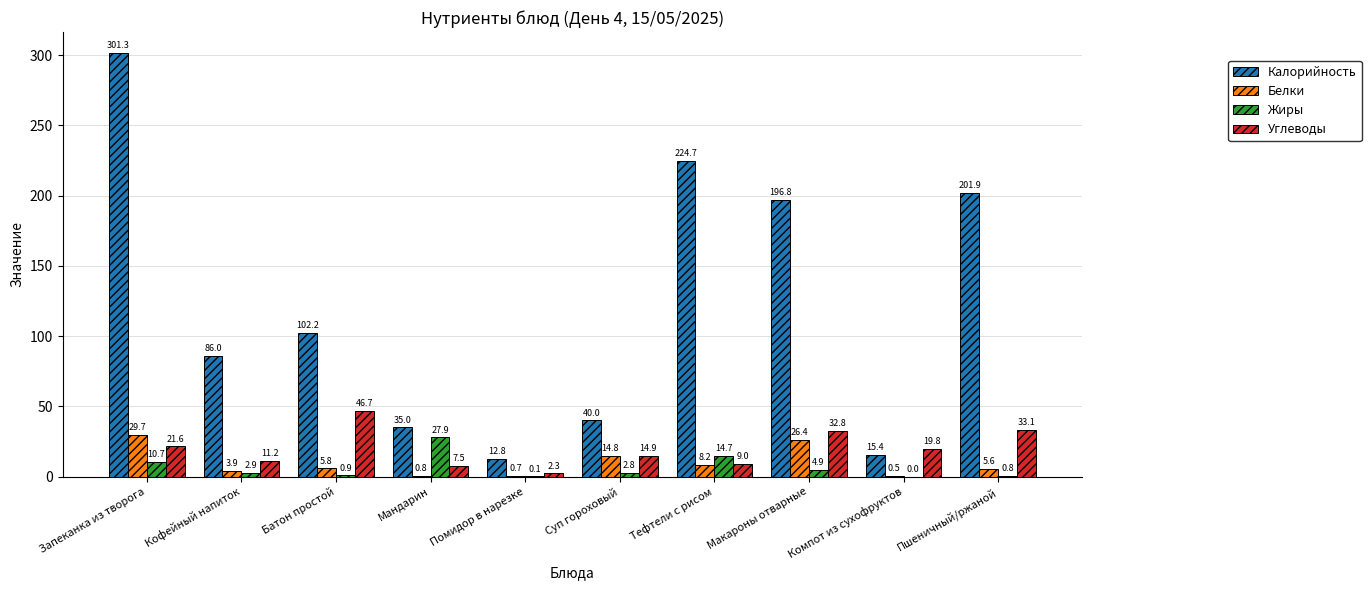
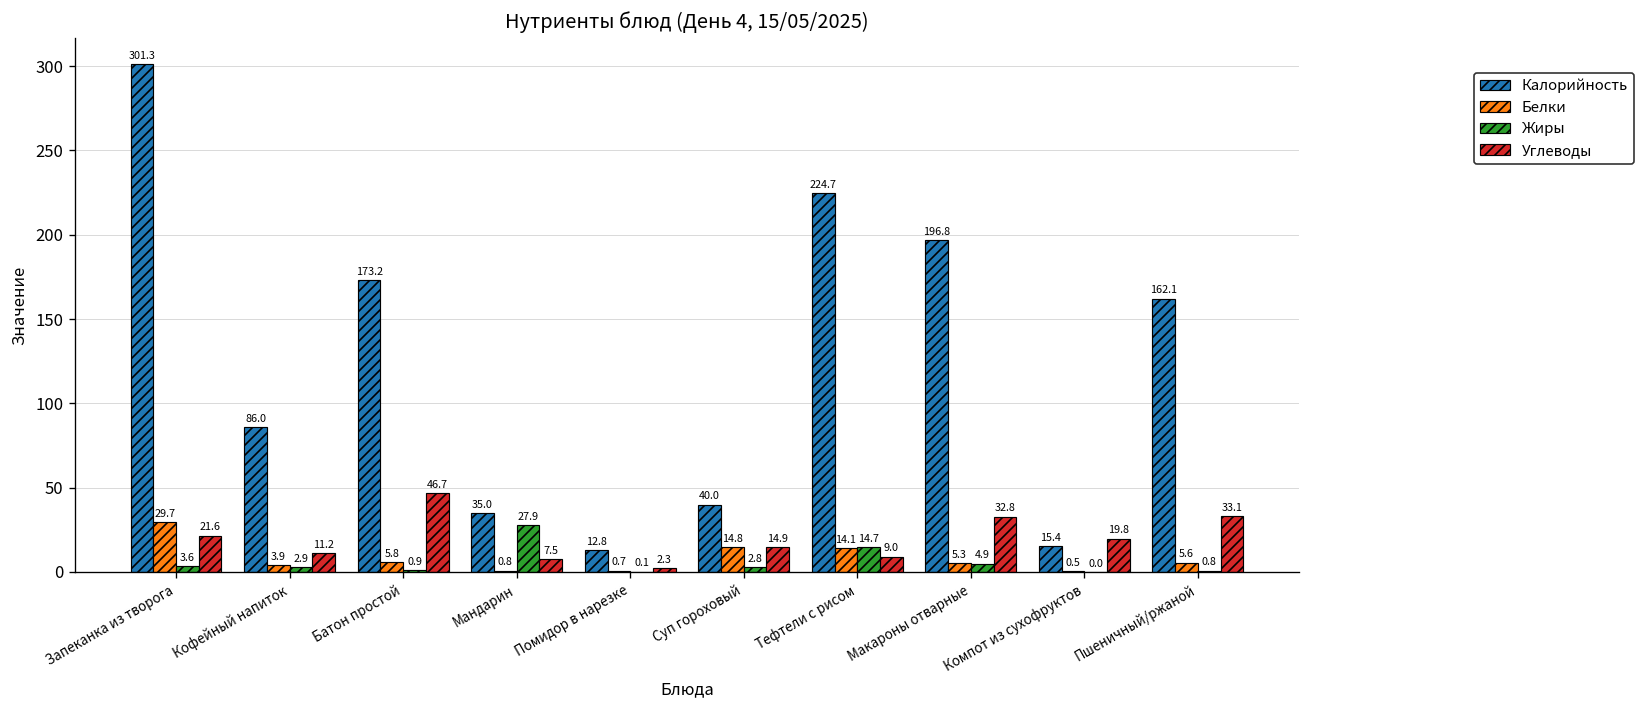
Жиры, Запеканка из творога: 10.7 -> 3.6
Калорийность, Батон простой: 102.2 -> 173.2
Белки, Тефтели с рисом: 8.2 -> 14.1
Белки, Макароны отварные: 26.4 -> 5.3
Калорийность, Пшеничный/ржаной: 201.9 -> 162.1
